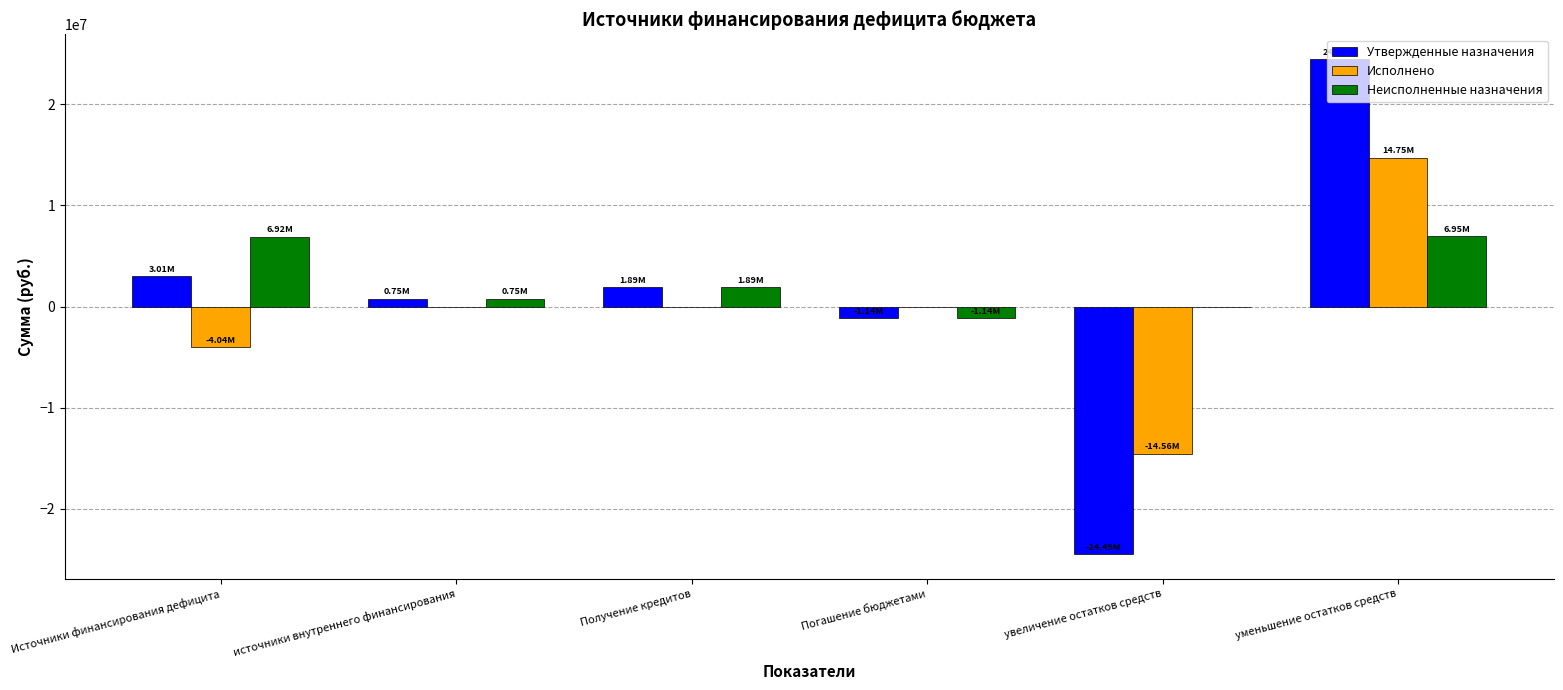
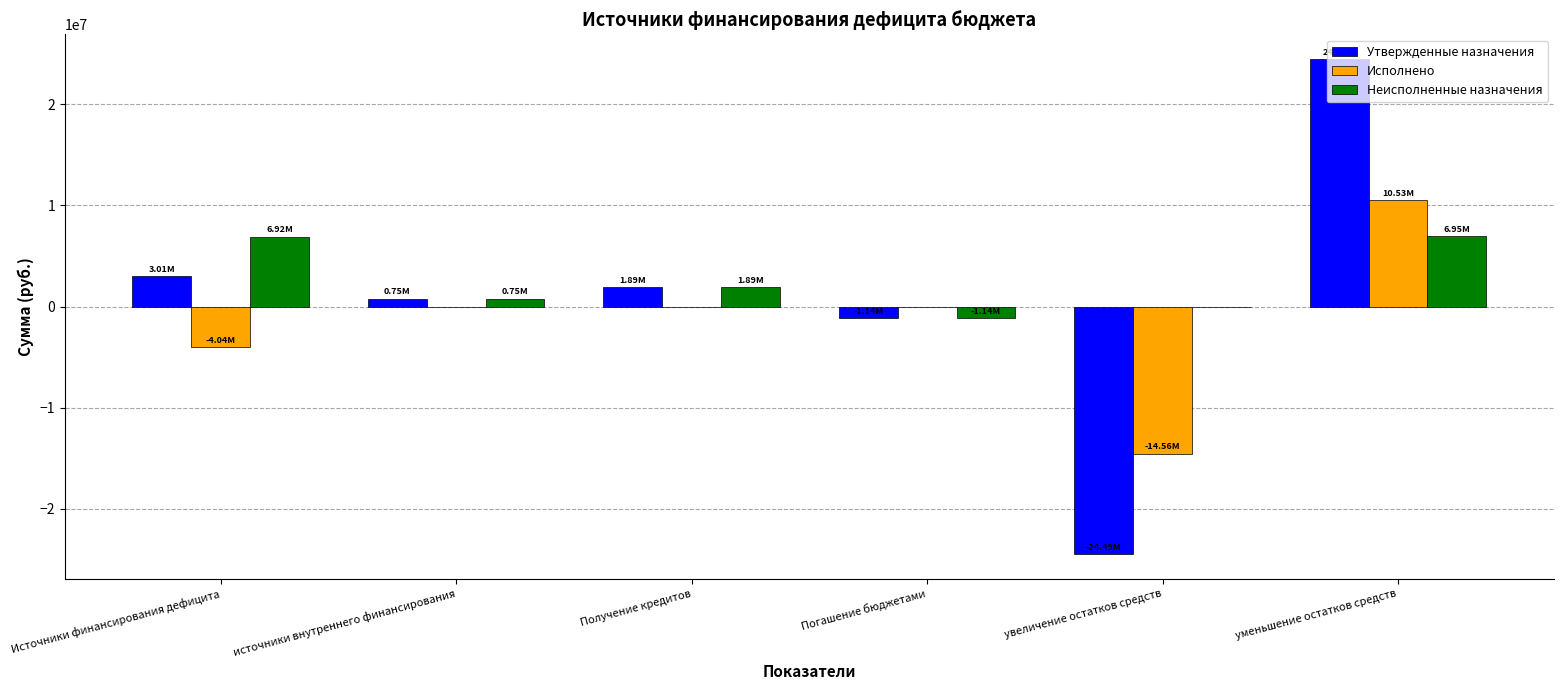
Исполнено, уменьшение остатков средств: 14.75M -> 10.53M
